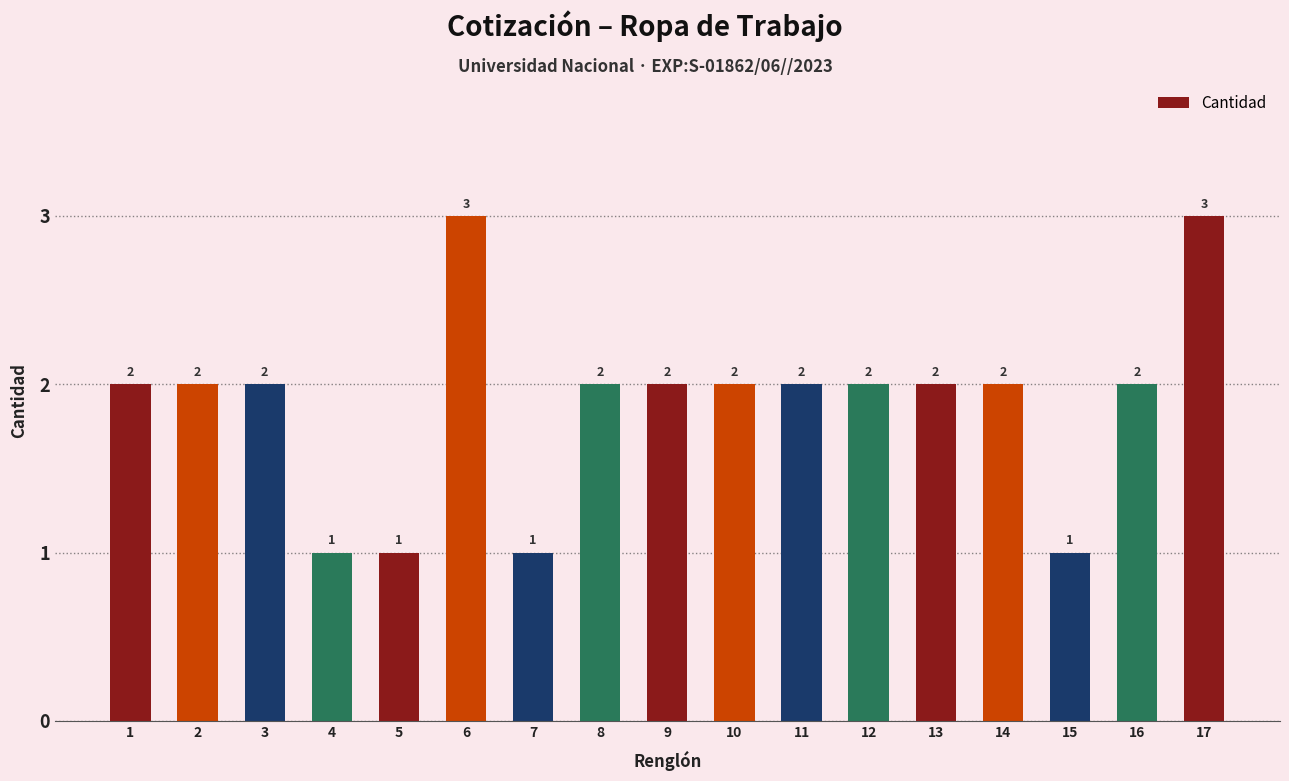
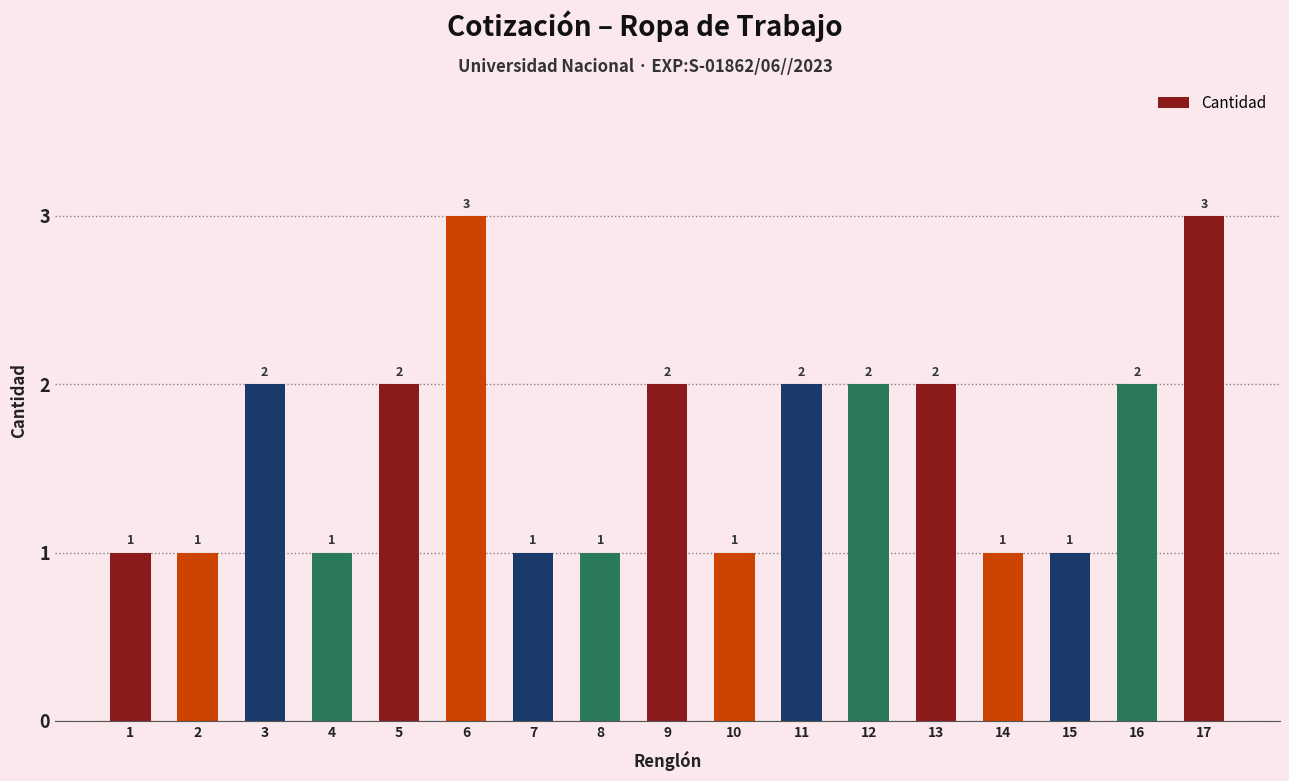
1: 2 -> 1
2: 2 -> 1
5: 1 -> 2
8: 2 -> 1
10: 2 -> 1
14: 2 -> 1
